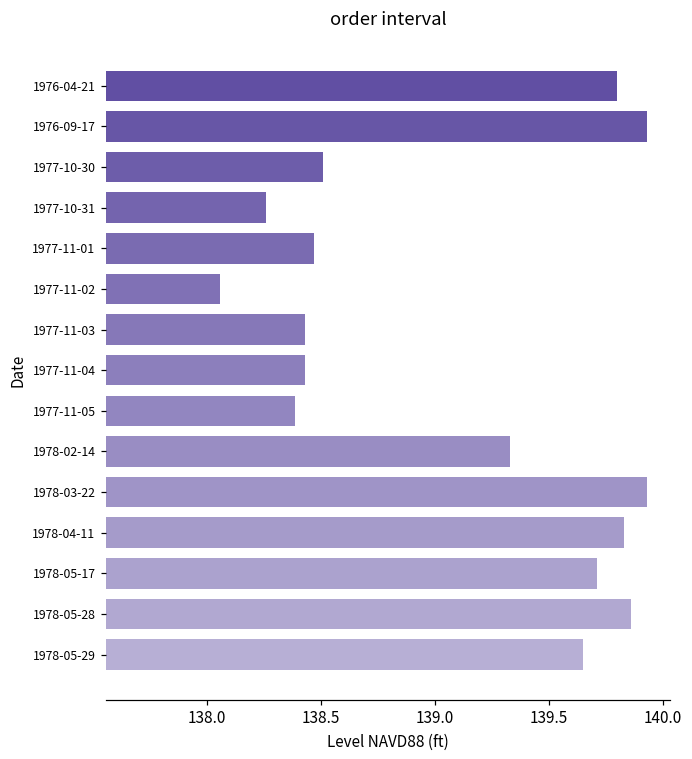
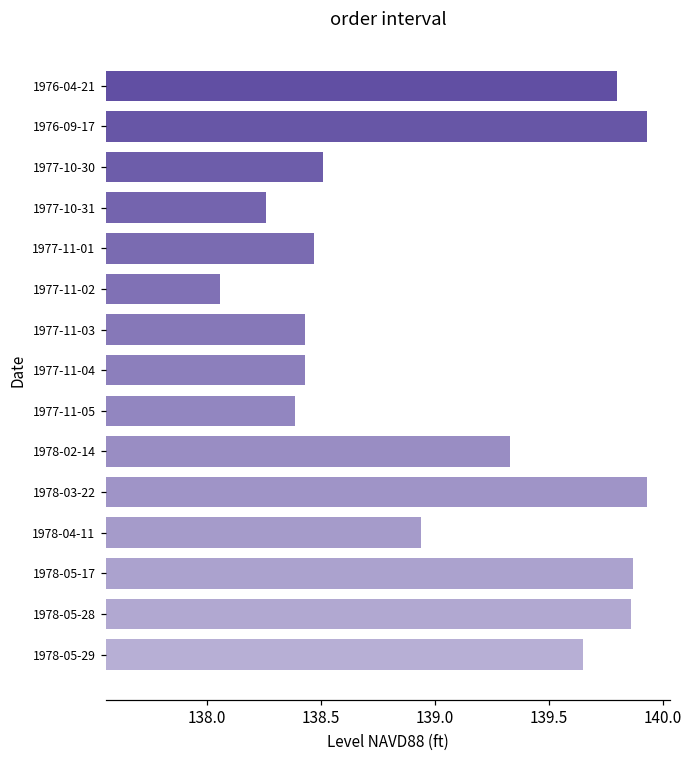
1978-04-11: 139.83 -> 138.94
1978-05-17: 139.71 -> 139.87
